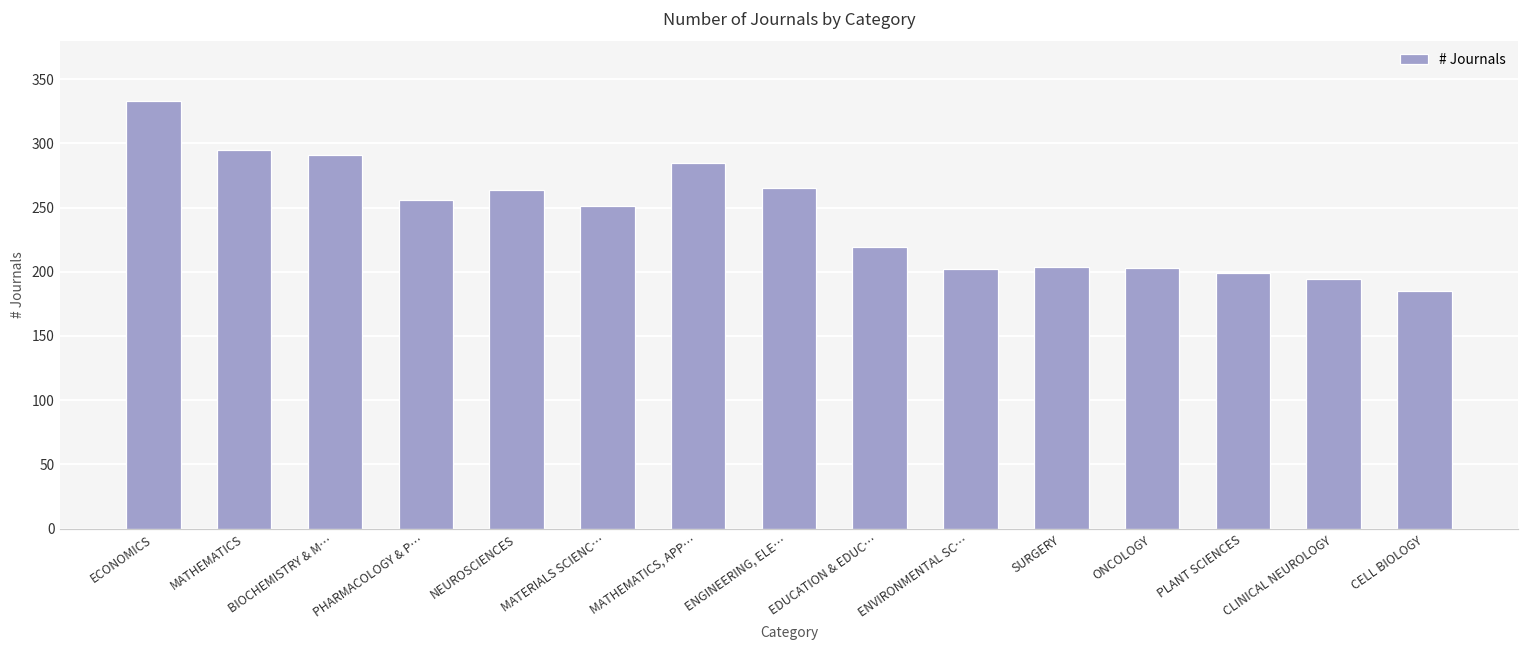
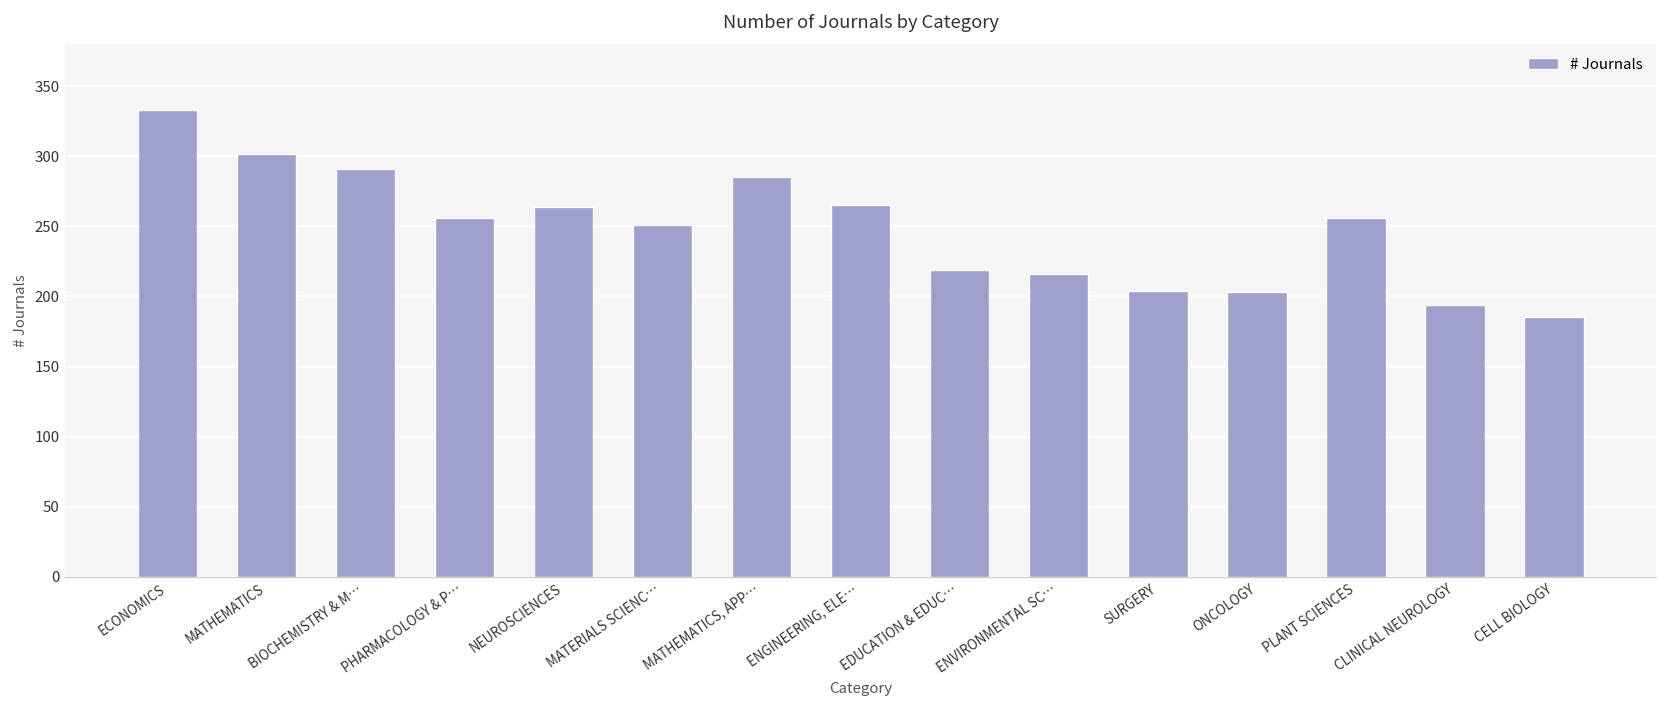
MATHEMATICS: 295 -> 302
ENVIRONMENTAL SC…: 202 -> 216
PLANT SCIENCES: 199 -> 256
